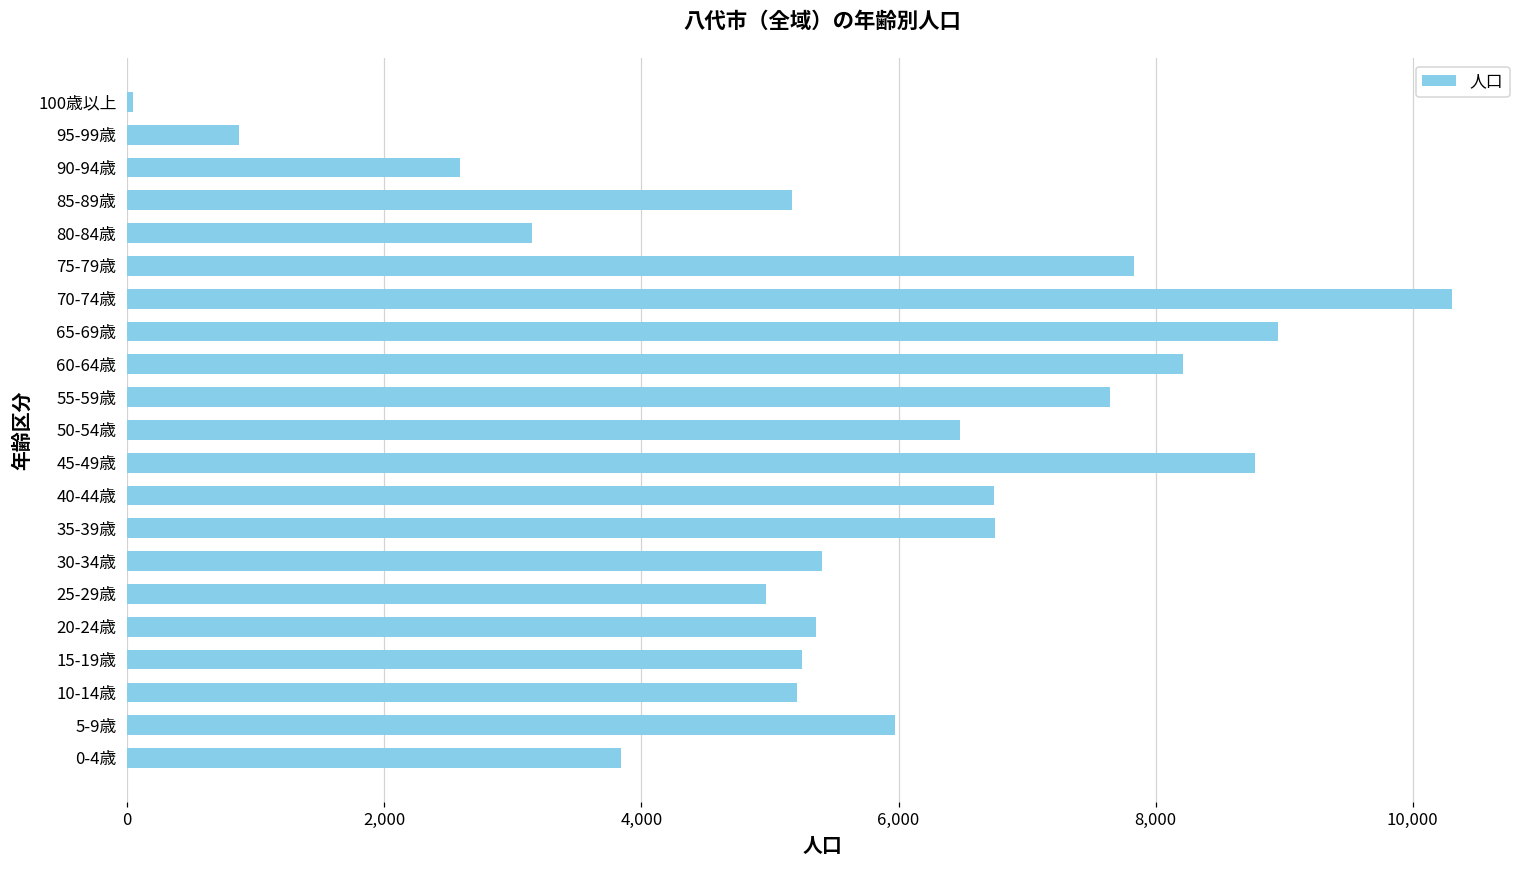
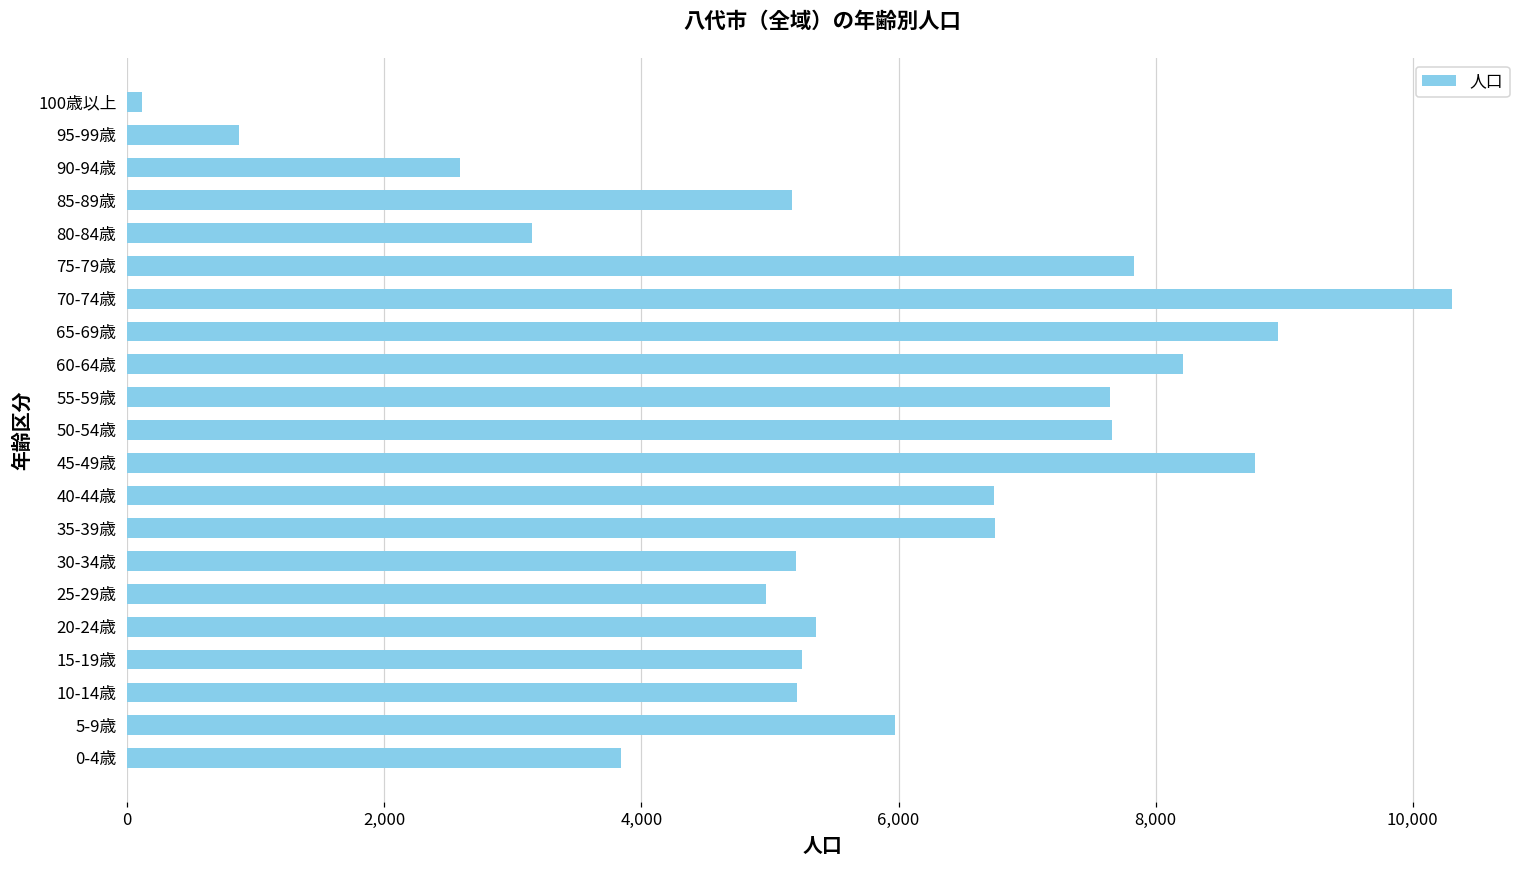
100歳以上: 50 -> 120
50-54歳: 6,480 -> 7,660
30-34歳: 5,400 -> 5,200
